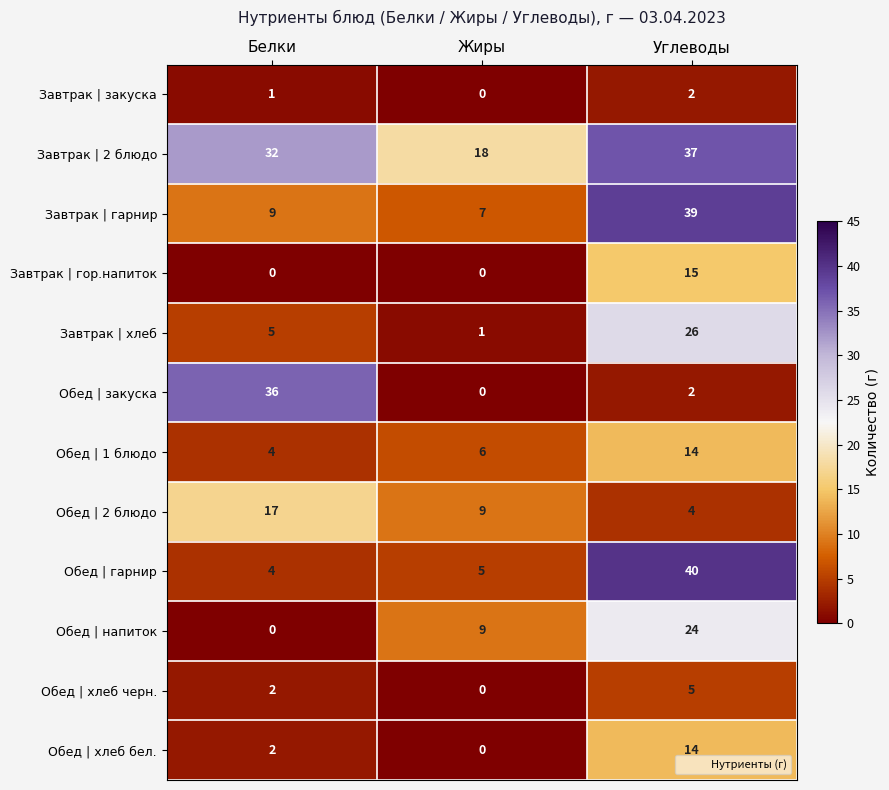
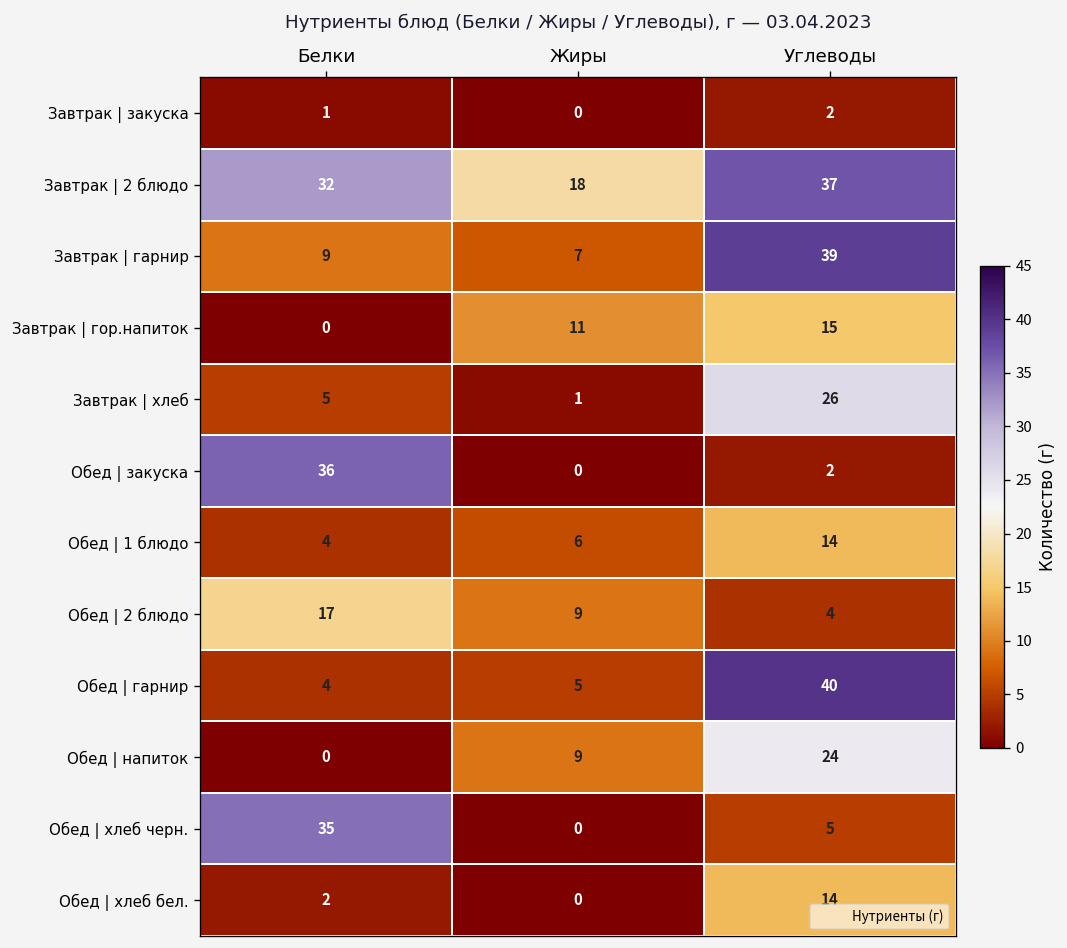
Завтрак | гор.напиток, Жиры: 0 -> 11
Обед | хлеб черн., Белки: 2 -> 35
